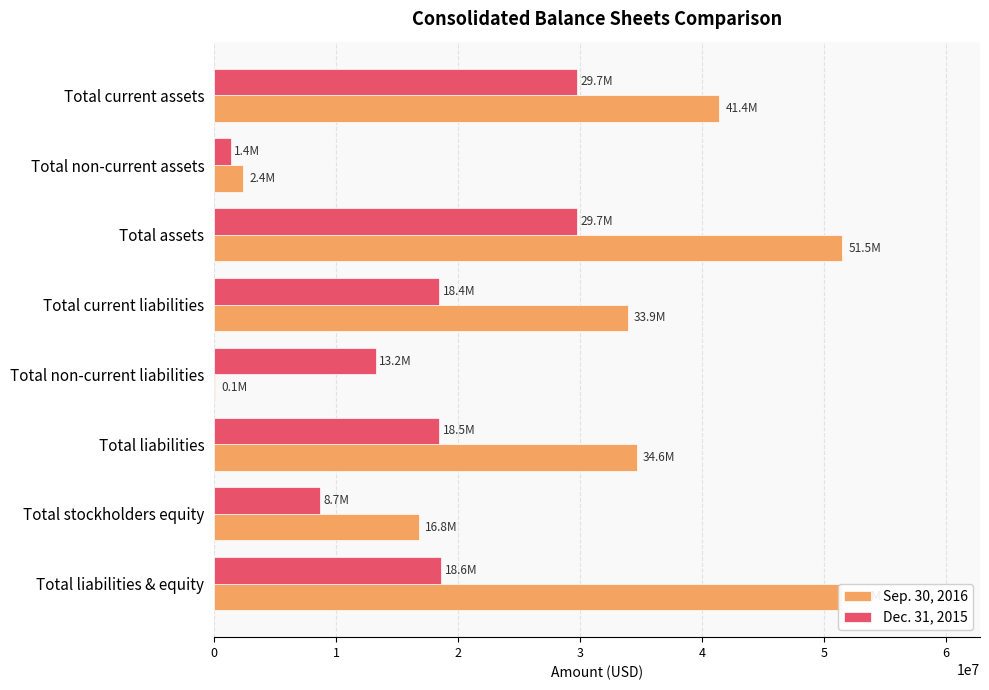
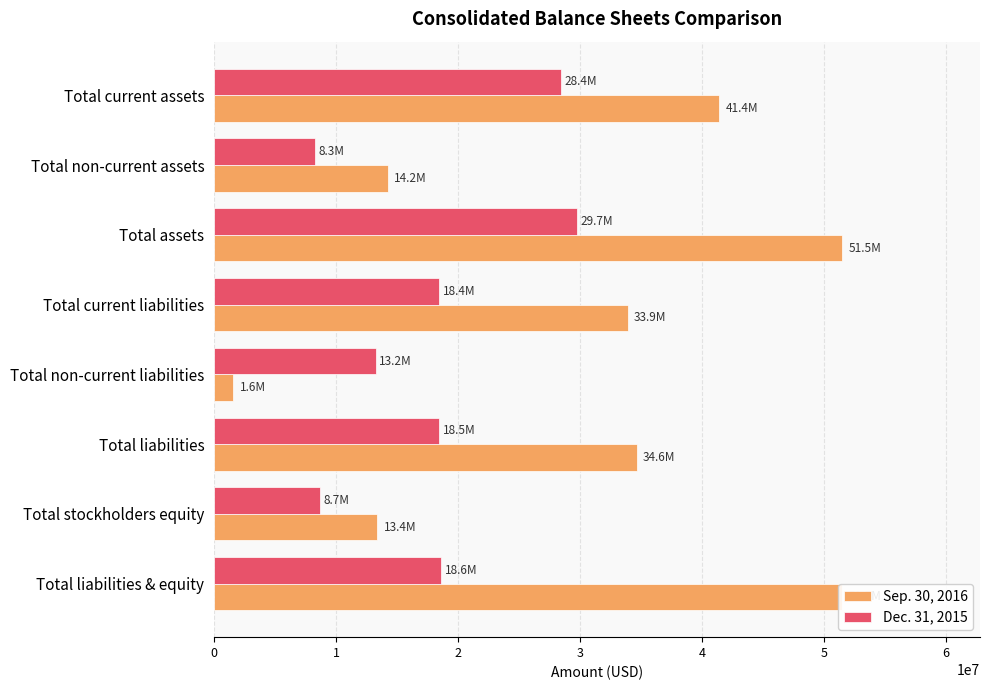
Dec. 31, 2015, Total current assets: 29.7M -> 28.4M
Dec. 31, 2015, Total non-current assets: 1.4M -> 8.3M
Sep. 30, 2016, Total non-current assets: 2.4M -> 14.2M
Sep. 30, 2016, Total non-current liabilities: 0.1M -> 1.6M
Sep. 30, 2016, Total stockholders equity: 16.8M -> 13.4M
